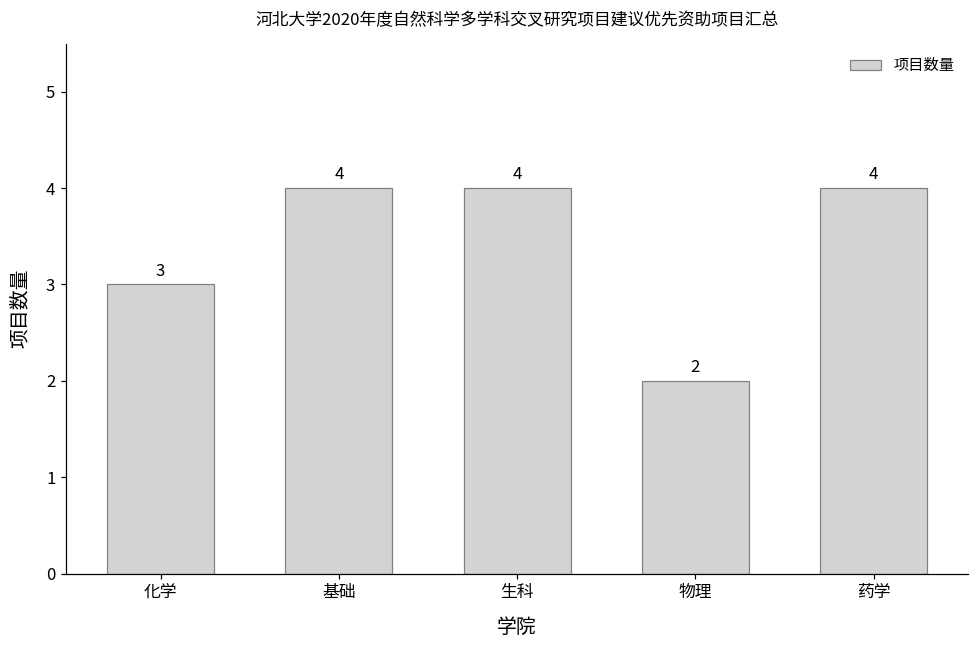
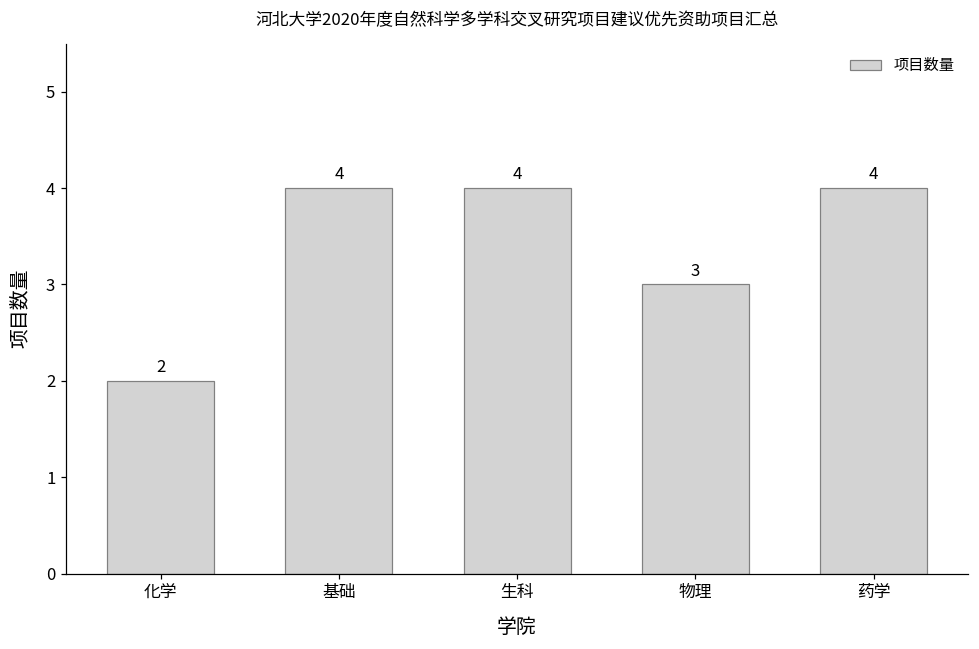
化学: 3 -> 2
物理: 2 -> 3
